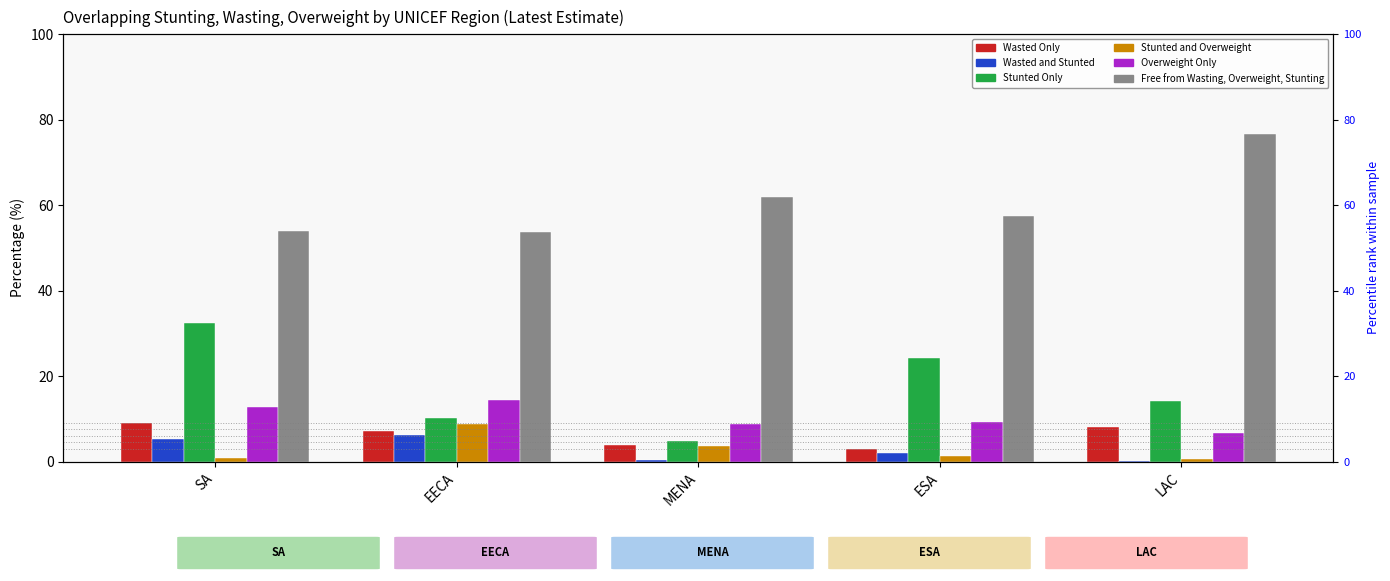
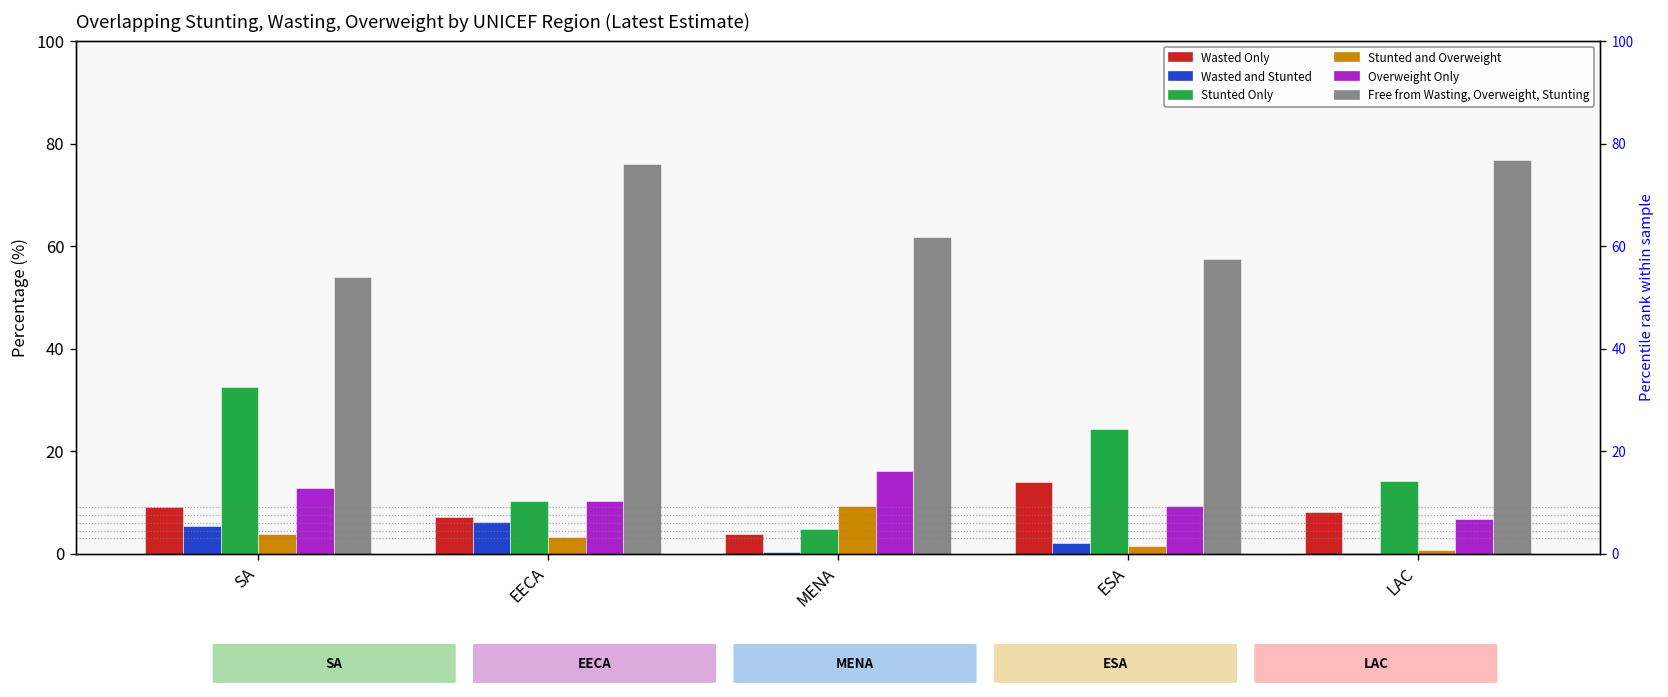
Stunted and Overweight, SA: 1 -> 4
Stunted and Overweight, EECA: 9 -> 3
Overweight Only, EECA: 14 -> 10
Free from Wasting, Overweight, Stunting, EECA: 54 -> 76
Stunted and Overweight, MENA: 4 -> 9
Overweight Only, MENA: 9 -> 16
Wasted Only, ESA: 3 -> 14
